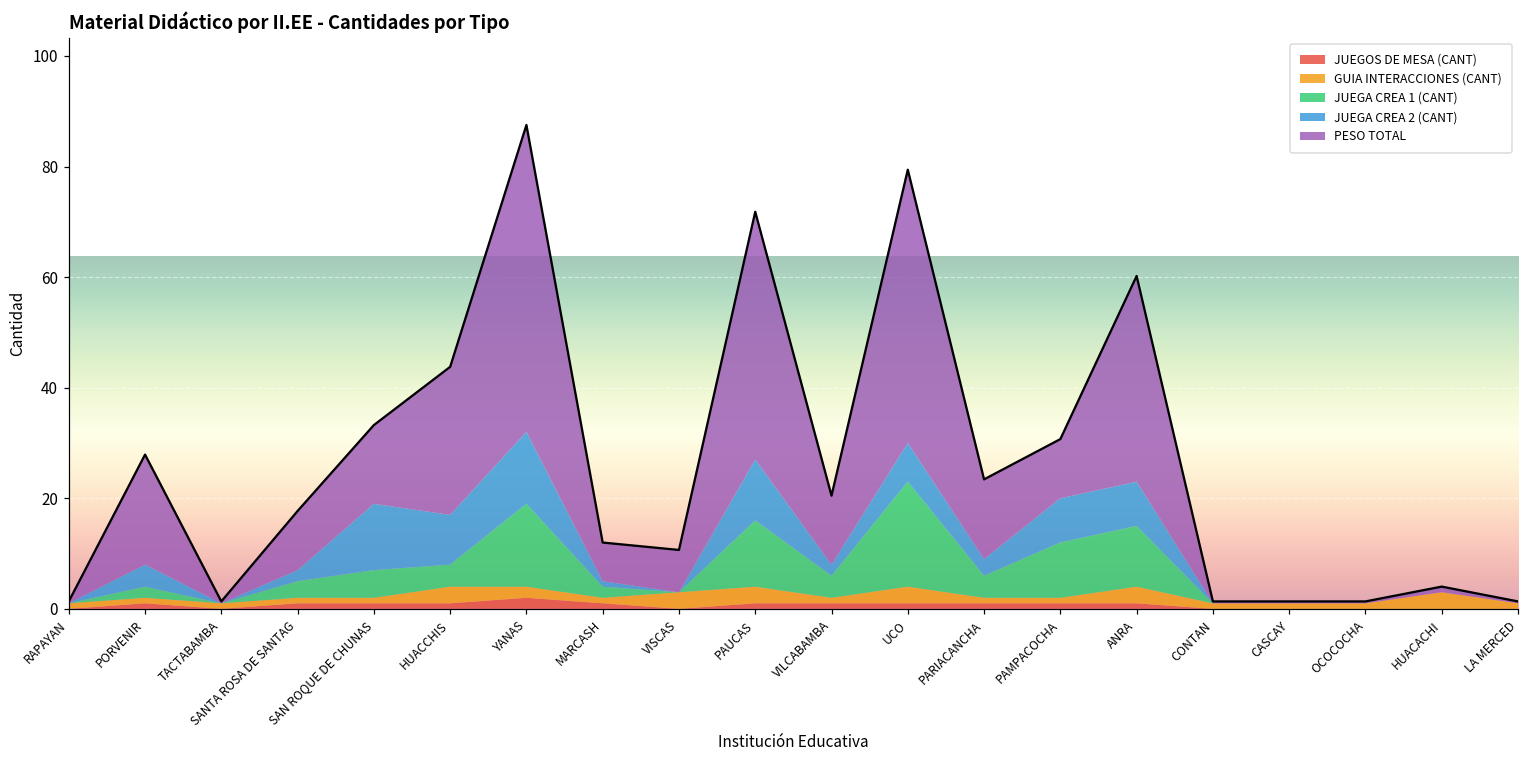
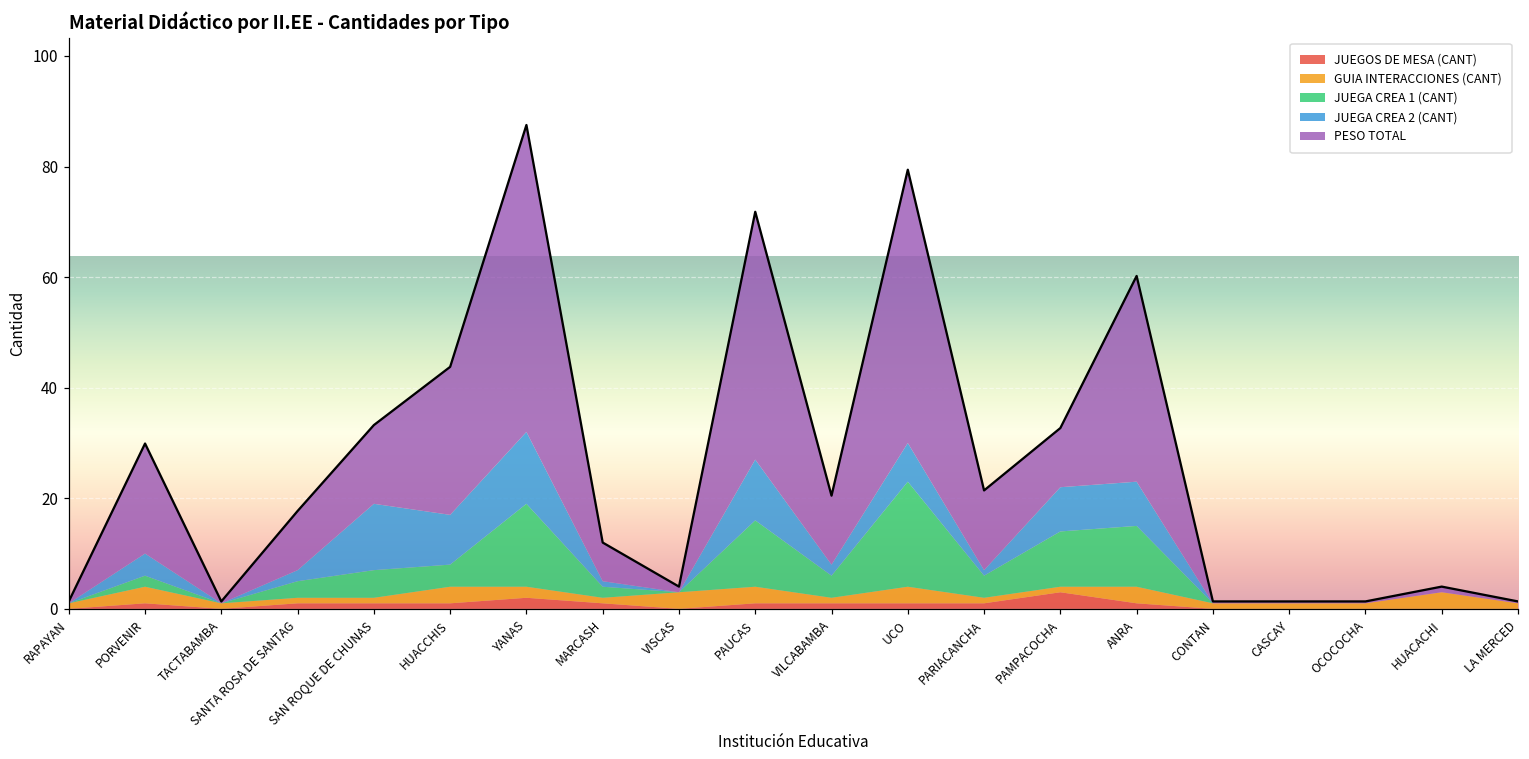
GUIA INTERACCIONES (CANT), PORVENIR: 1 -> 3
PESO TOTAL, VISCAS: 8 -> 1
JUEGA CREA 2 (CANT), PARIACANCHA: 3 -> 1
JUEGOS DE MESA (CANT), PAMPACOCHA: 1 -> 3
